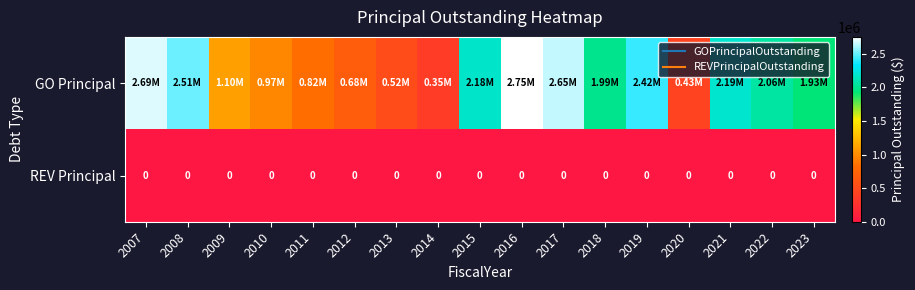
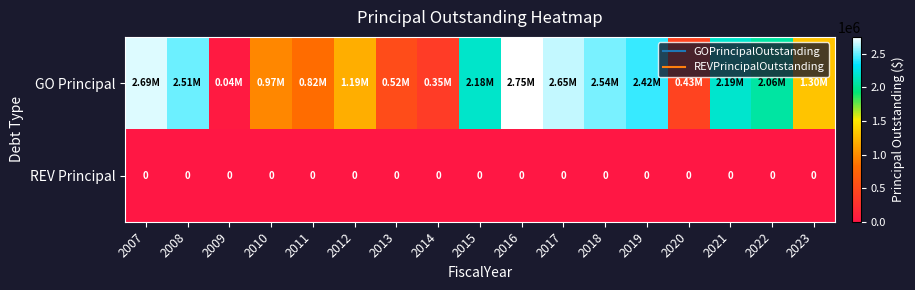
GO Principal, 2009: 1.10M -> 0.04M
GO Principal, 2012: 0.68M -> 1.19M
GO Principal, 2018: 1.99M -> 2.54M
GO Principal, 2023: 1.93M -> 1.30M
